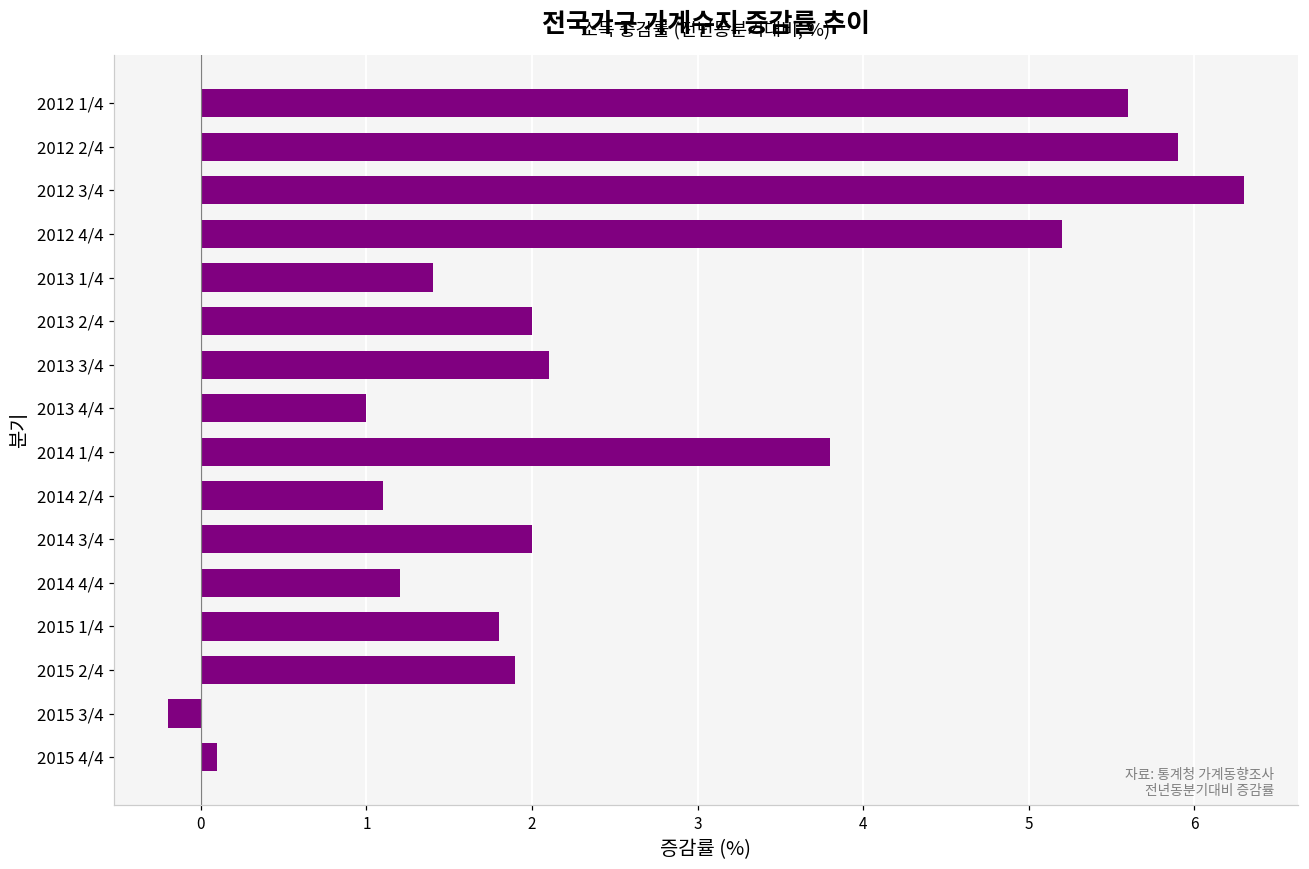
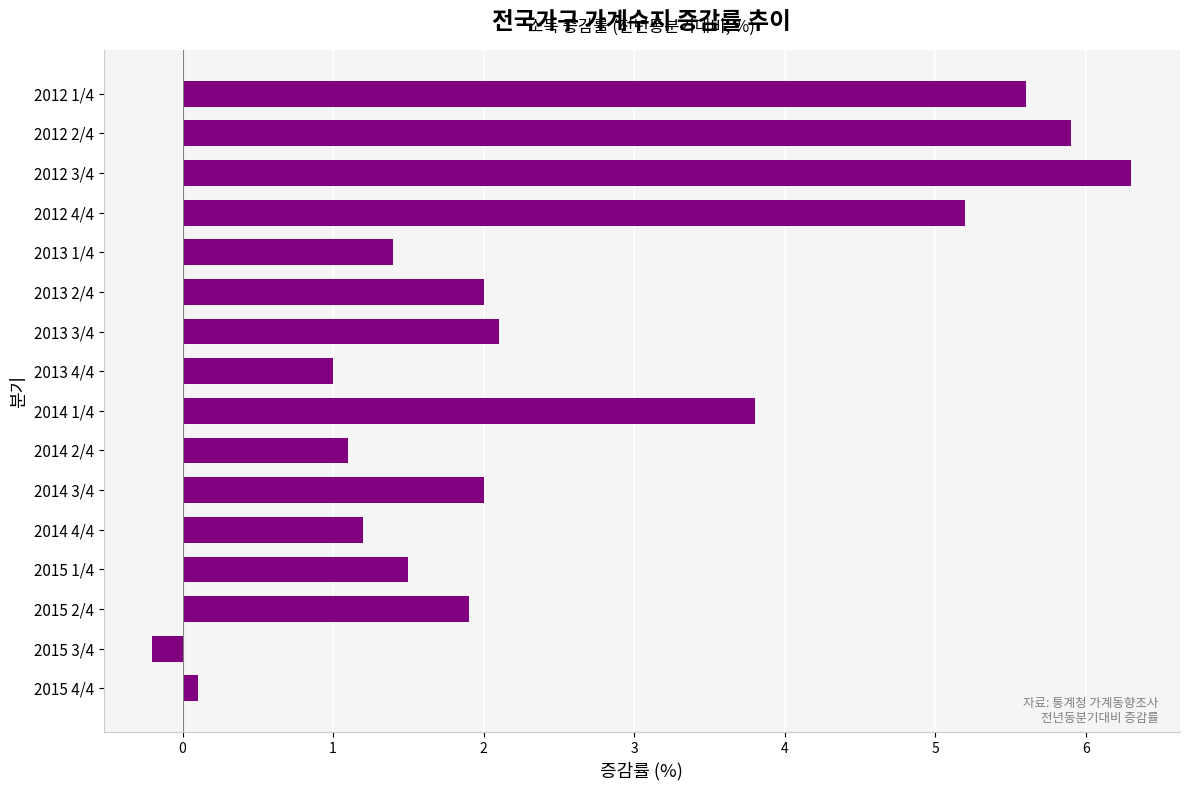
2015 1/4: 1.8 -> 1.5
